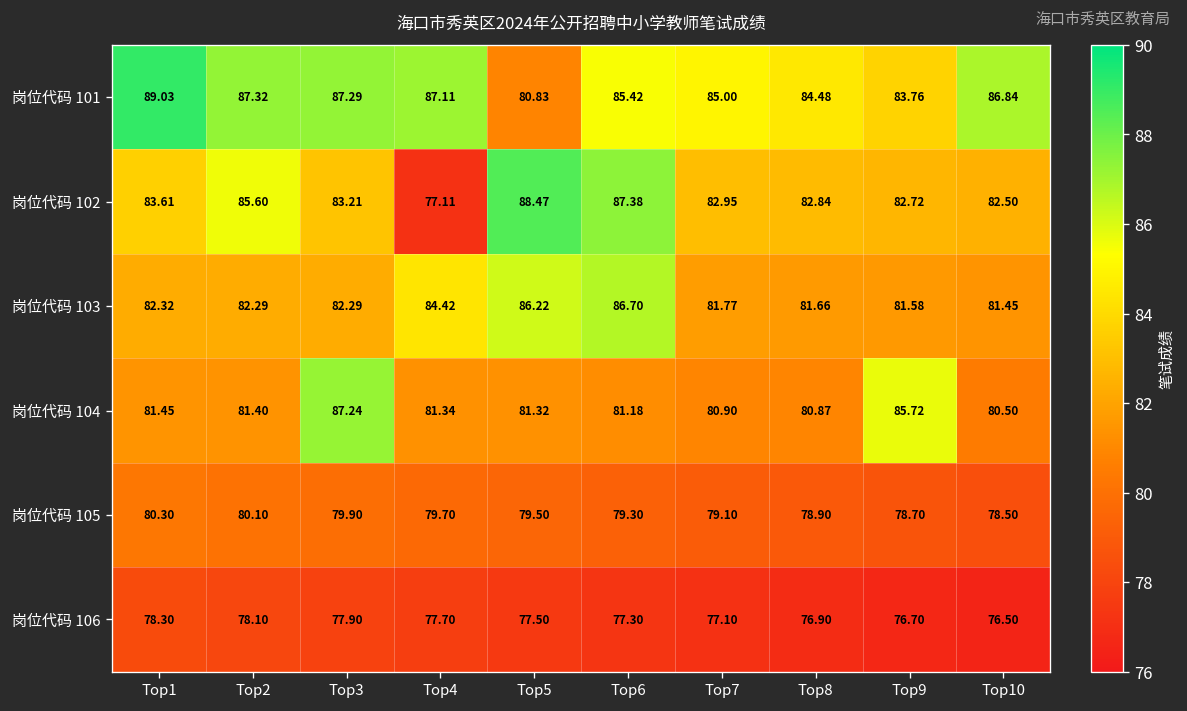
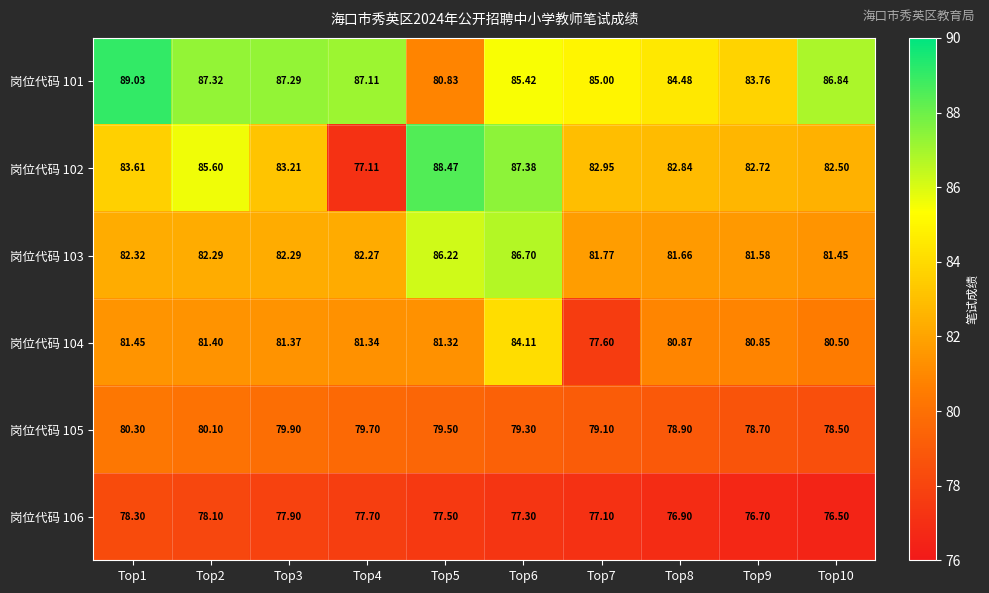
岗位代码 103, Top4: 84.42 -> 82.27
岗位代码 104, Top3: 87.24 -> 81.37
岗位代码 104, Top6: 81.18 -> 84.11
岗位代码 104, Top7: 80.90 -> 77.60
岗位代码 104, Top9: 85.72 -> 80.85
